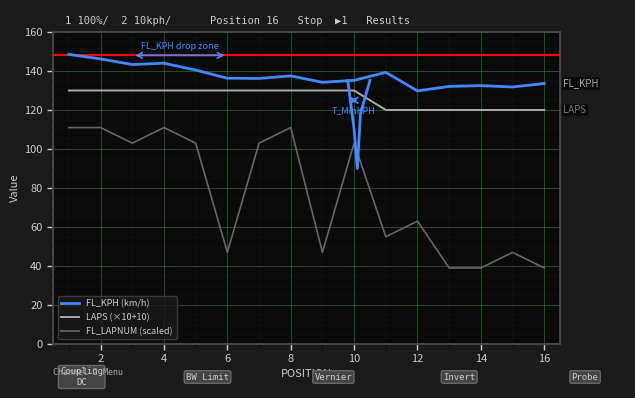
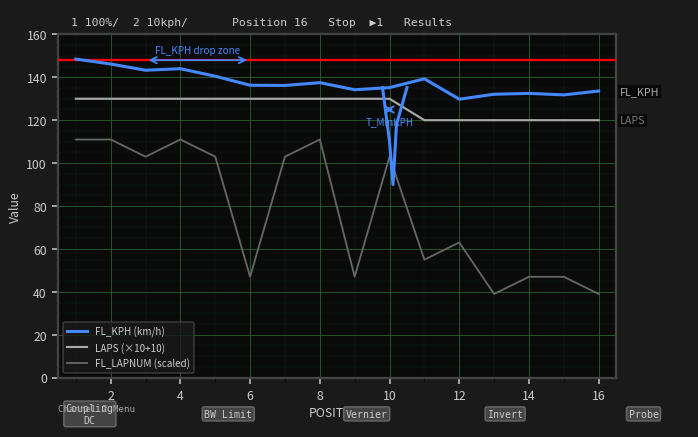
FL_LAPNUM (scaled), 14: 39 -> 47
